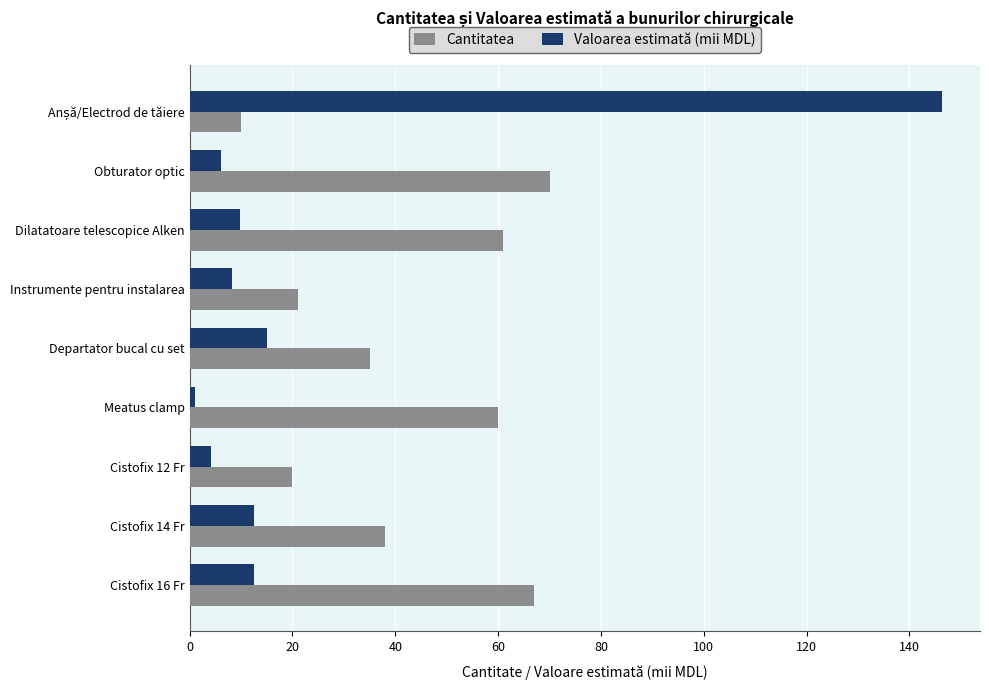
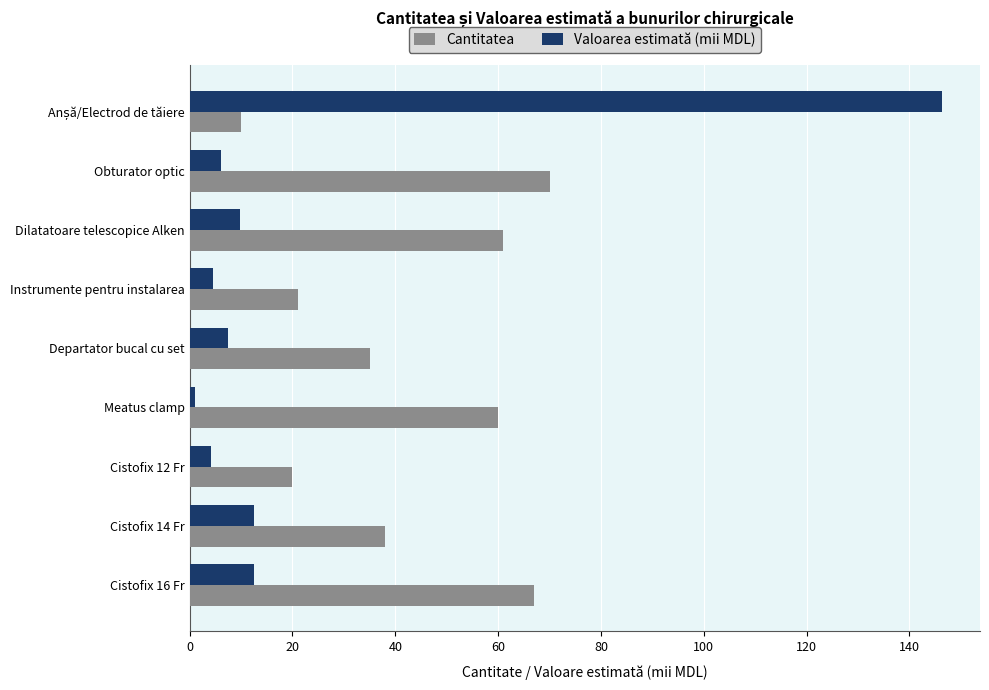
Valoarea estimată (mii MDL), Instrumente pentru instalarea: 8 -> 5
Valoarea estimată (mii MDL), Departator bucal cu set: 15 -> 7
